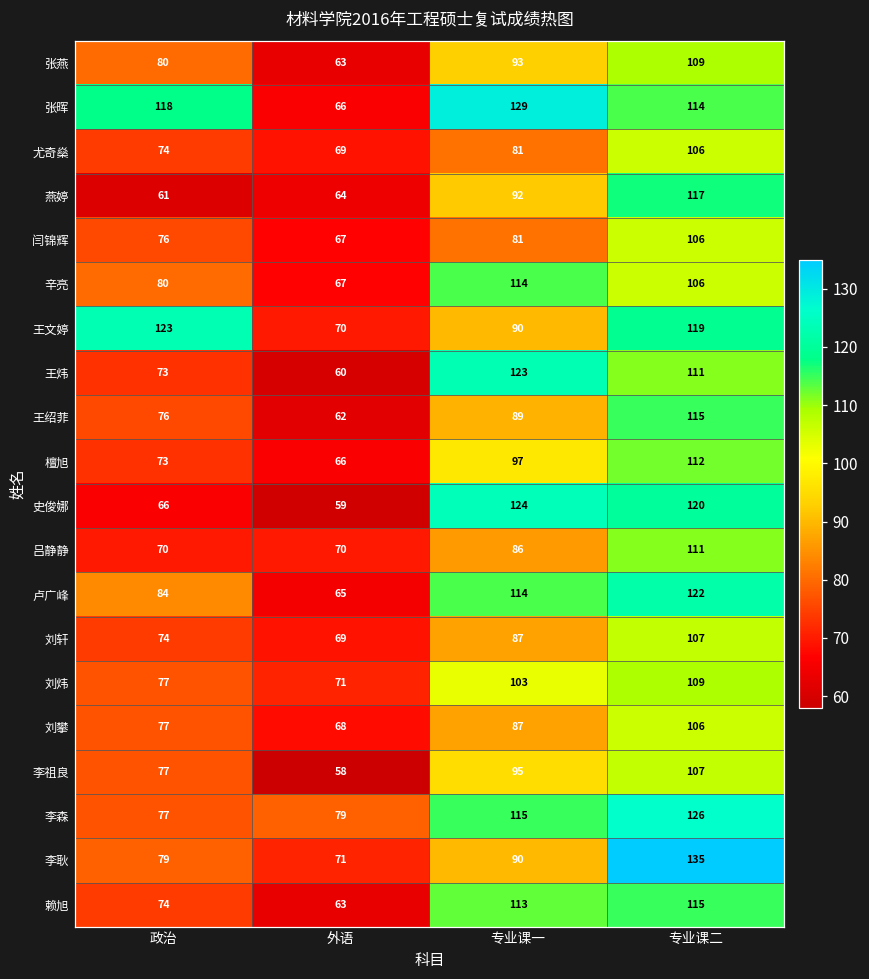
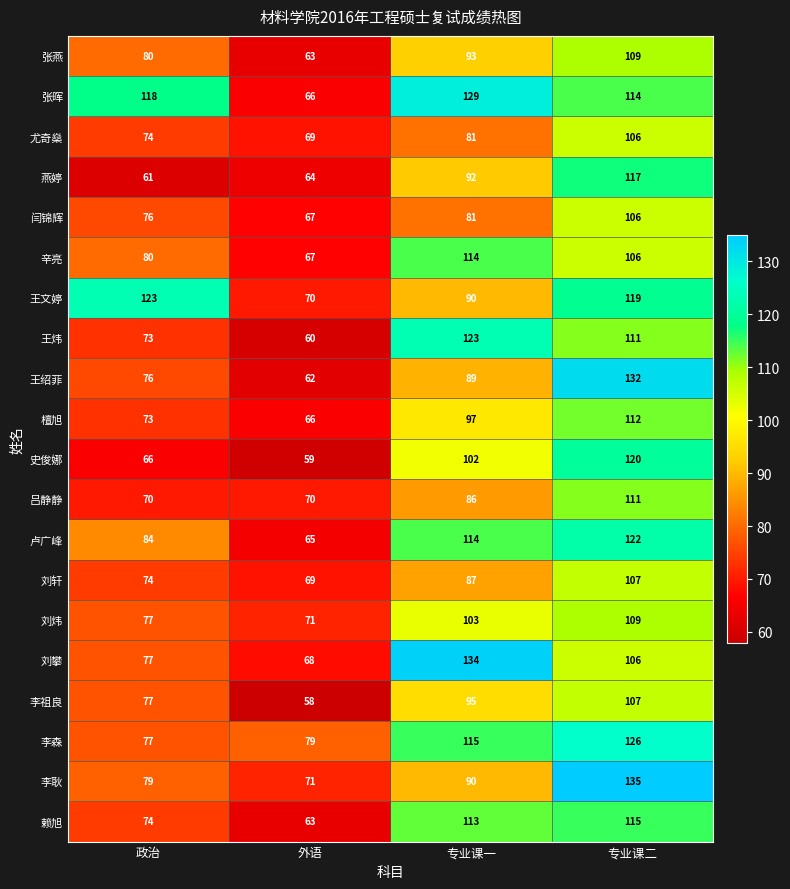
王绍菲, 专业课二: 115 -> 132
史俊娜, 专业课一: 124 -> 102
刘攀, 专业课一: 87 -> 134
